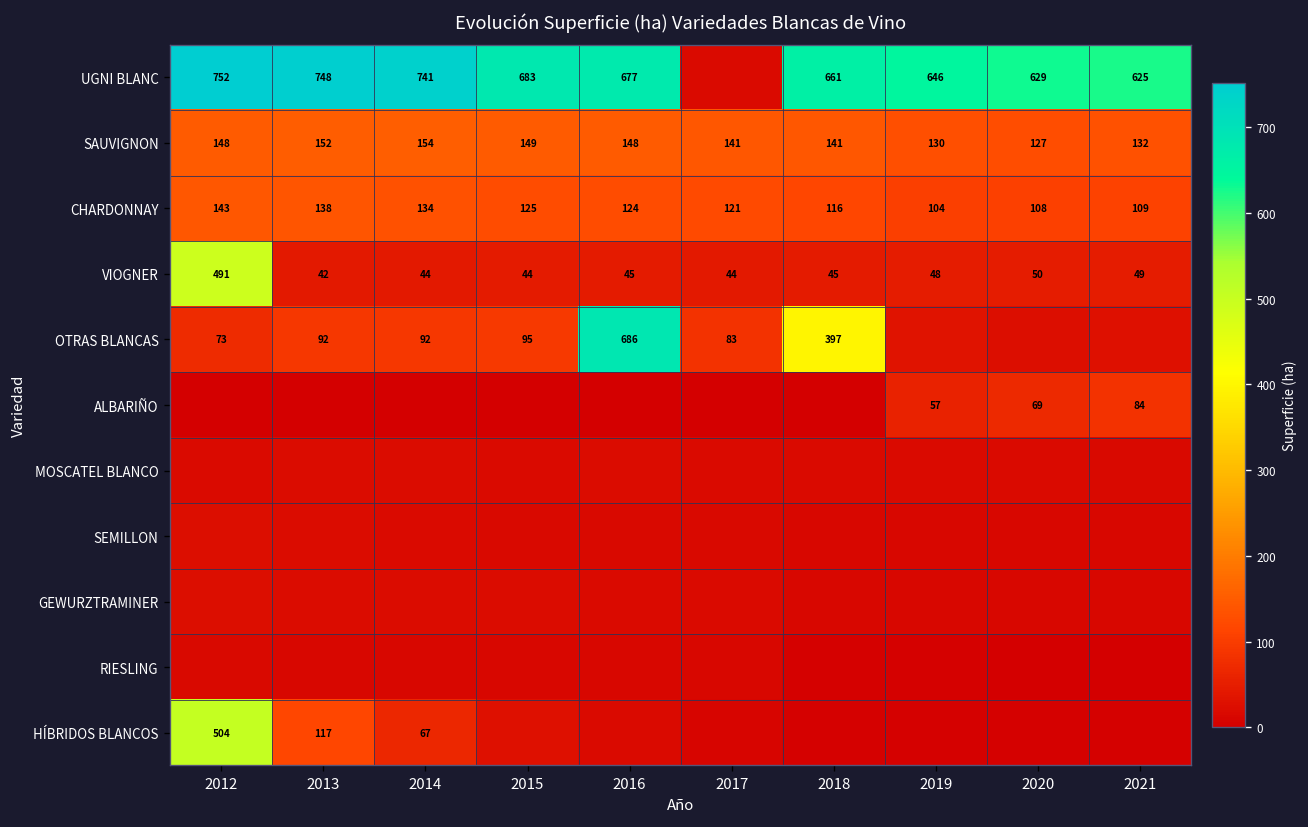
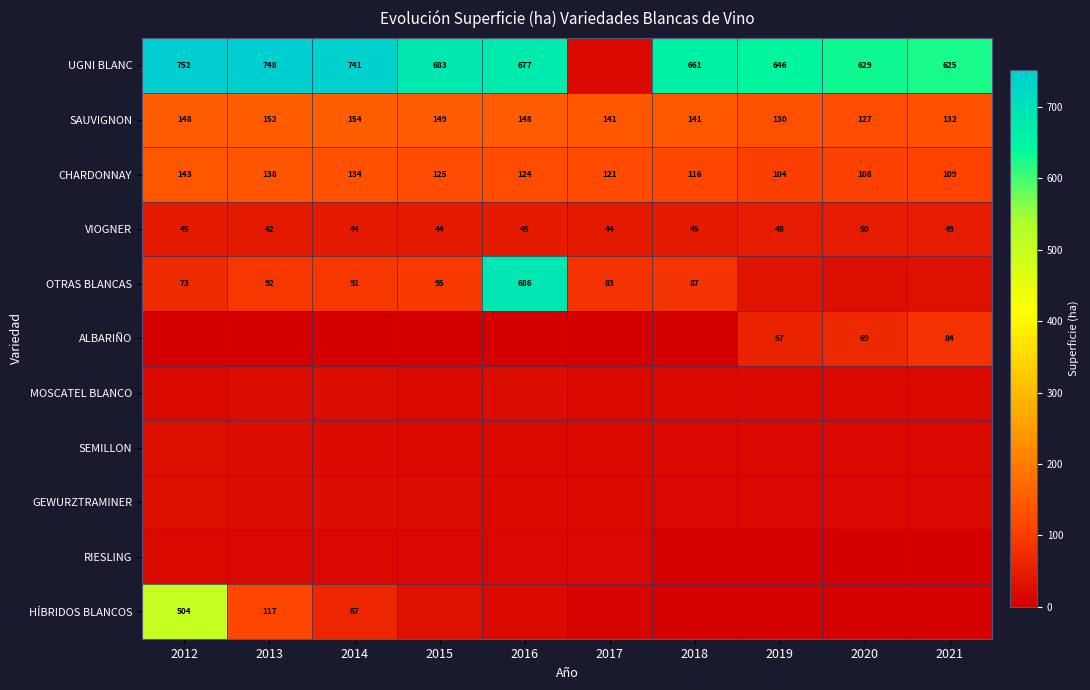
VIOGNER, 2012: 491 -> 45
OTRAS BLANCAS, 2018: 397 -> 87
